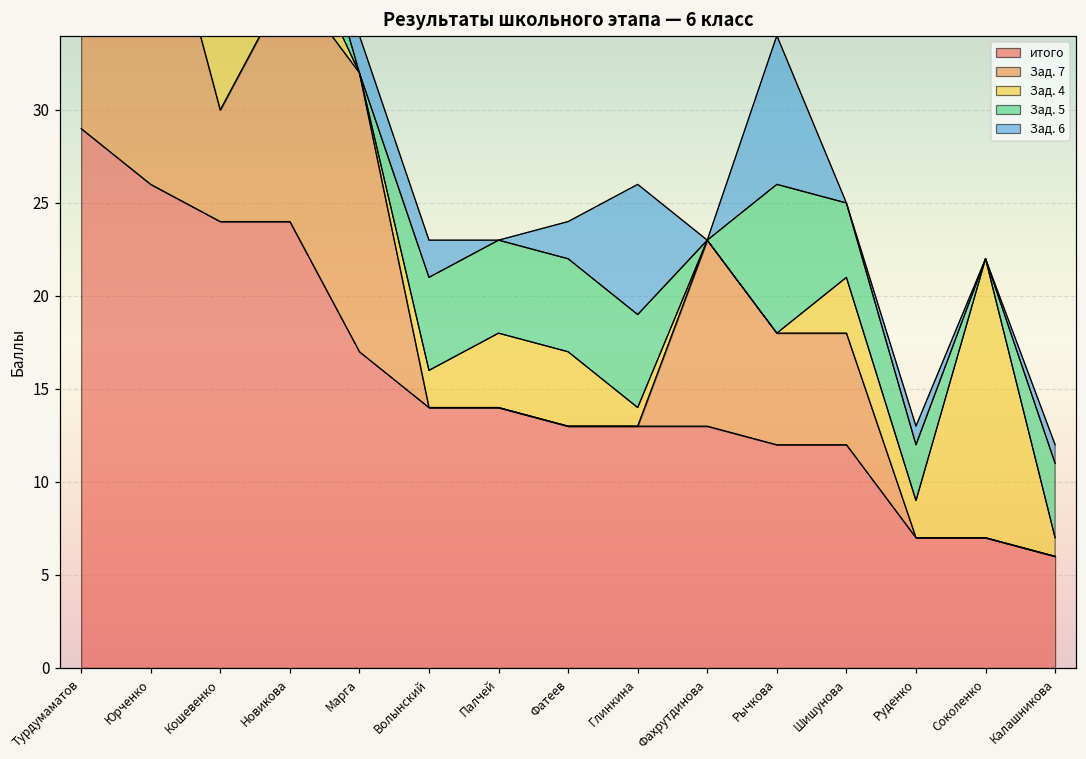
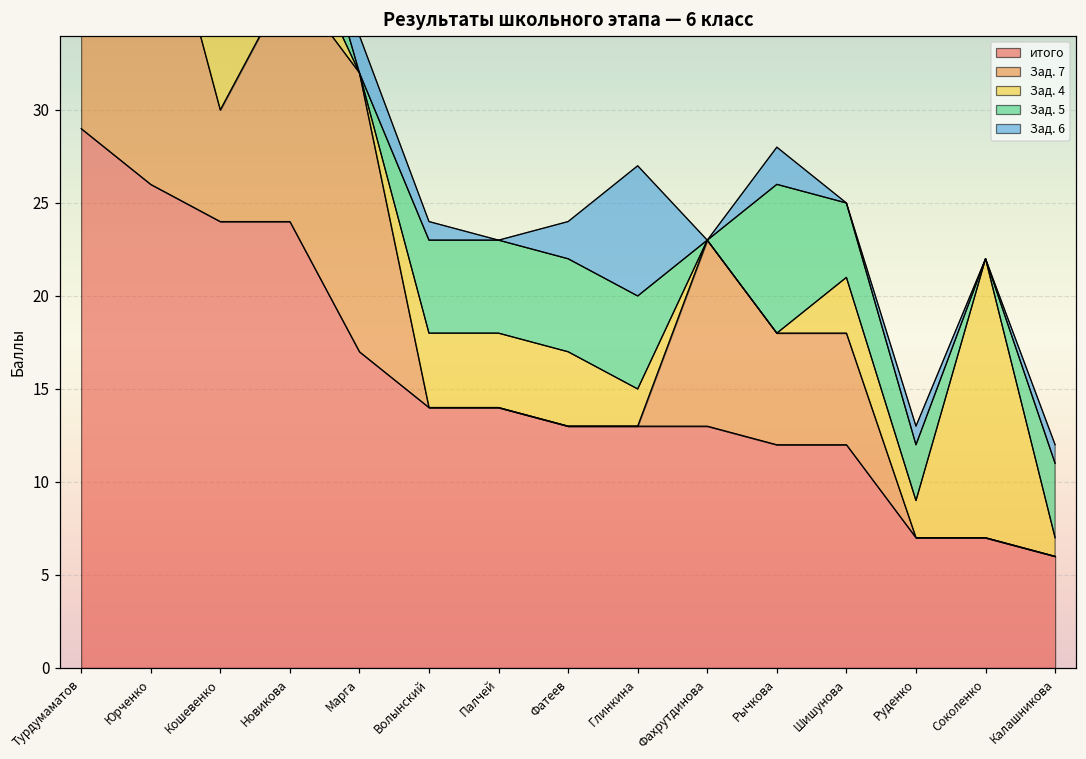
Зад. 4, Волынский: 2 -> 4
Зад. 6, Волынский: 2 -> 1
Зад. 4, Глинкина: 1 -> 2
Зад. 6, Рычкова: 8 -> 2
